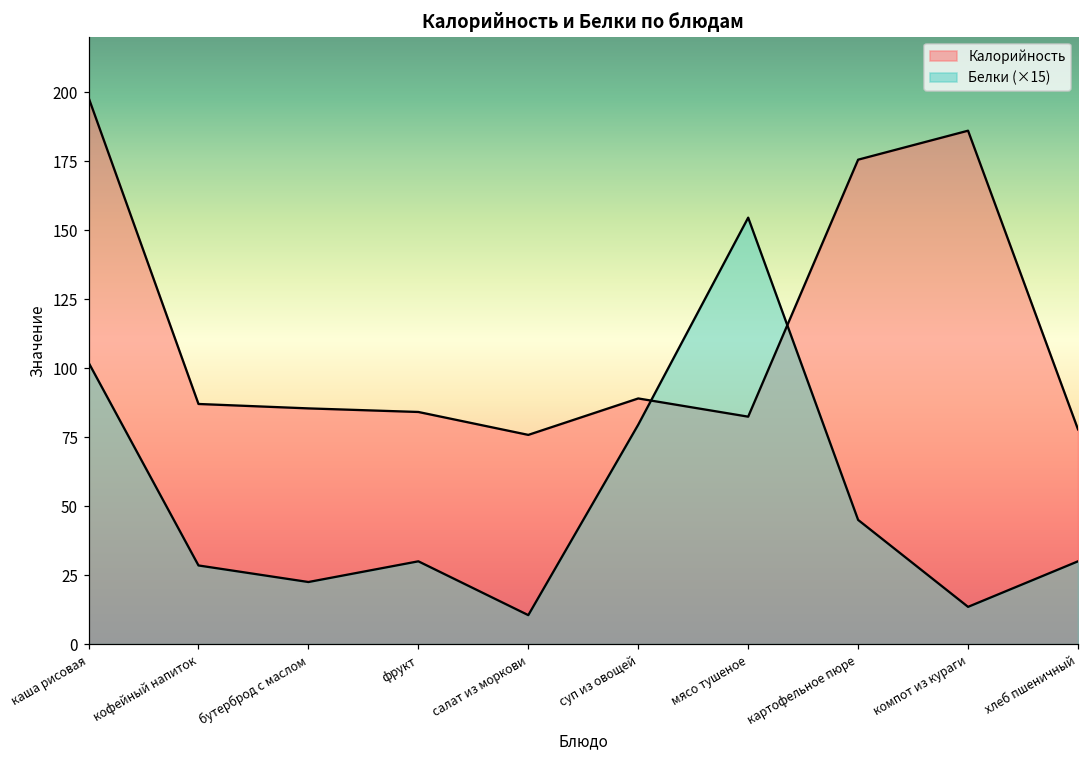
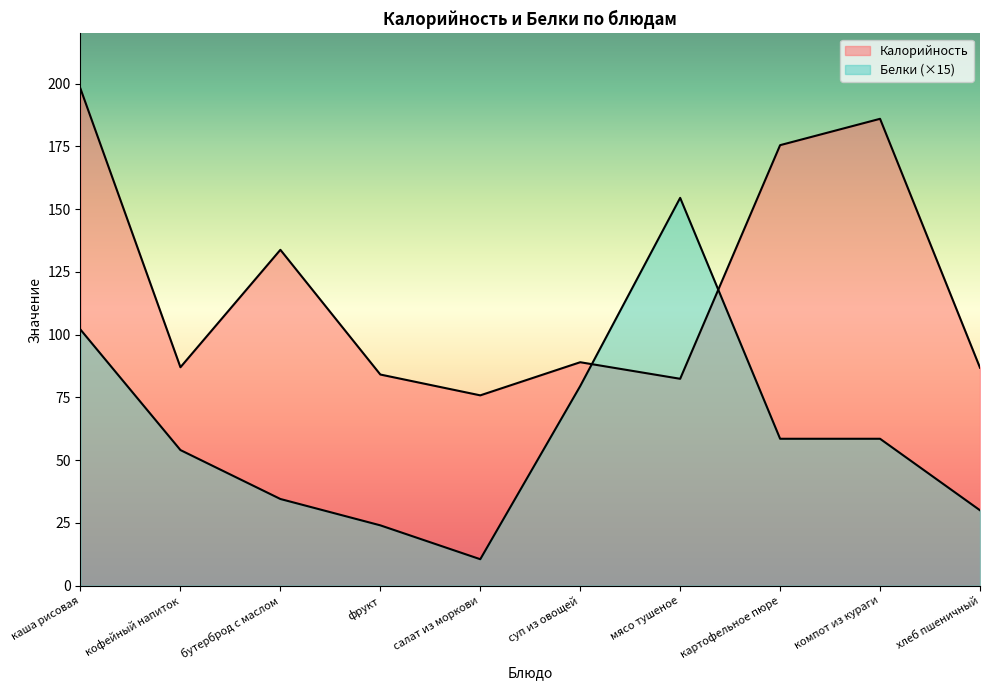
Белки (×15), кофейный напиток: 29 -> 54
Калорийность, бутерброд с маслом: 85 -> 134
Белки (×15), бутерброд с маслом: 23 -> 35
Белки (×15), фрукт: 30 -> 24
Белки (×15), картофельное пюре: 45 -> 59
Белки (×15), компот из кураги: 14 -> 59
Калорийность, хлеб пшеничный: 78 -> 87
